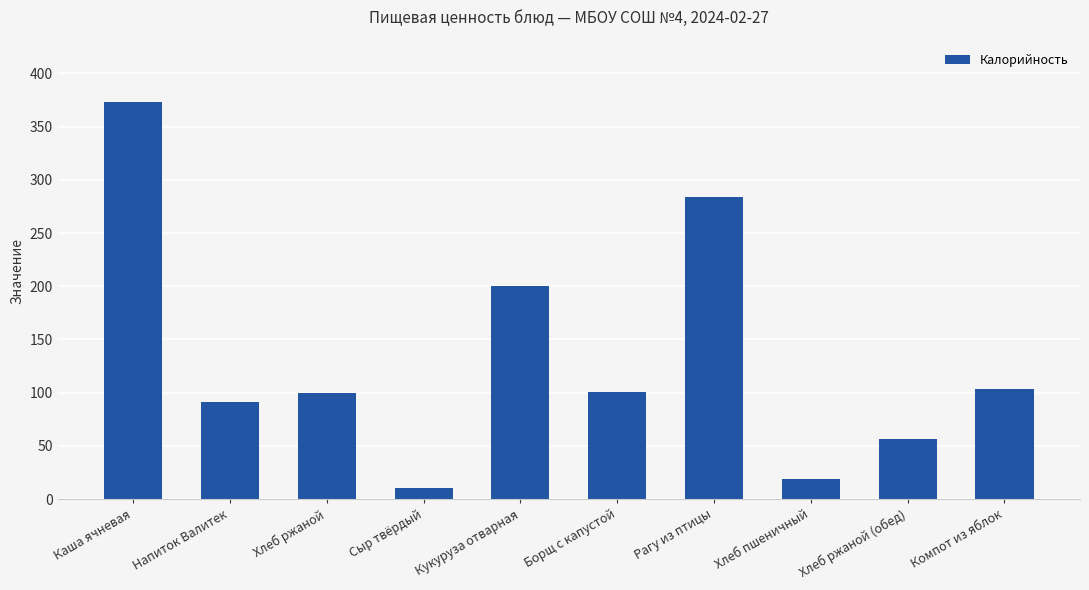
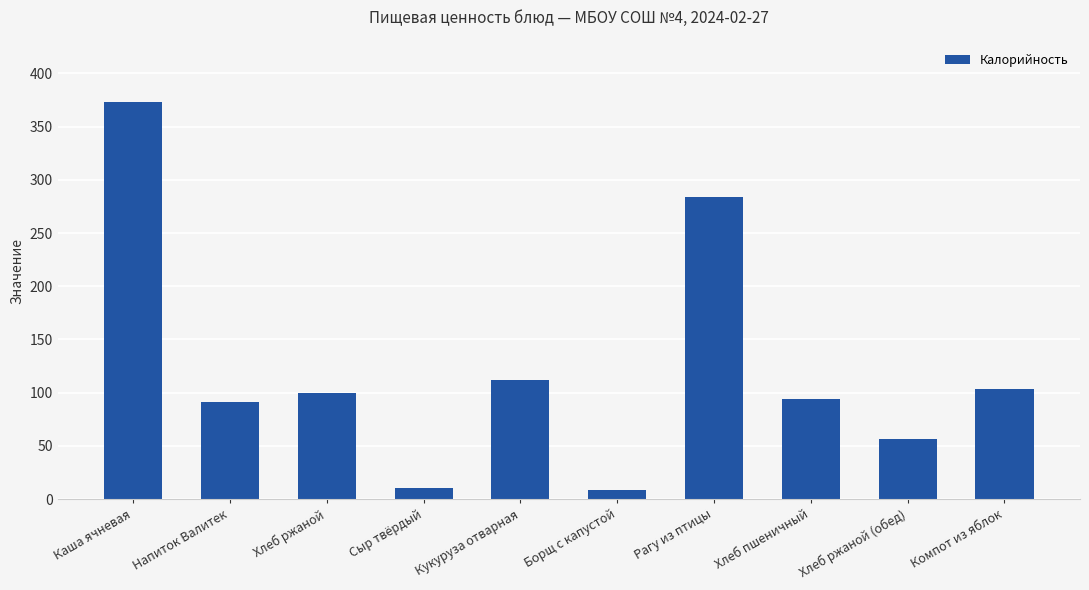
Кукуруза отварная: 200 -> 112
Борщ с капустой: 101 -> 9
Хлеб пшеничный: 19 -> 94
